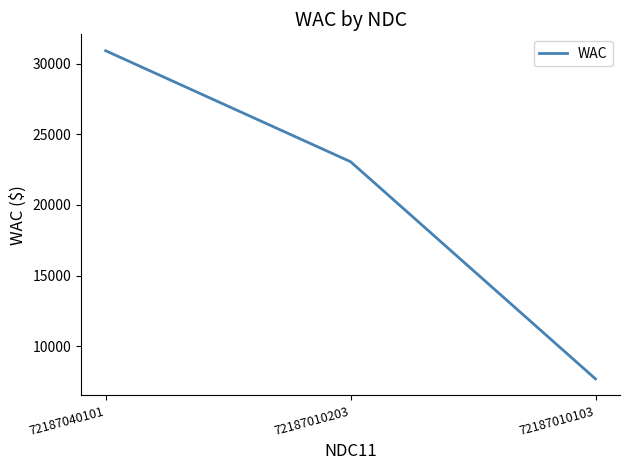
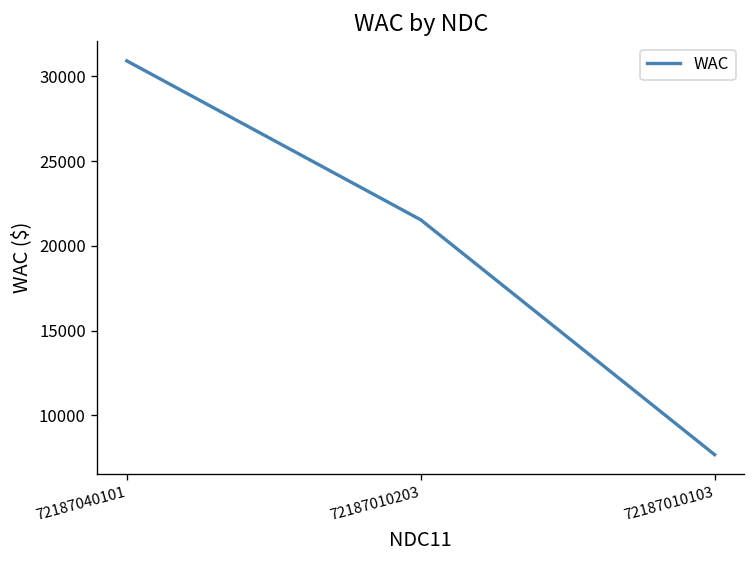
72187010203: 23100 -> 21500
